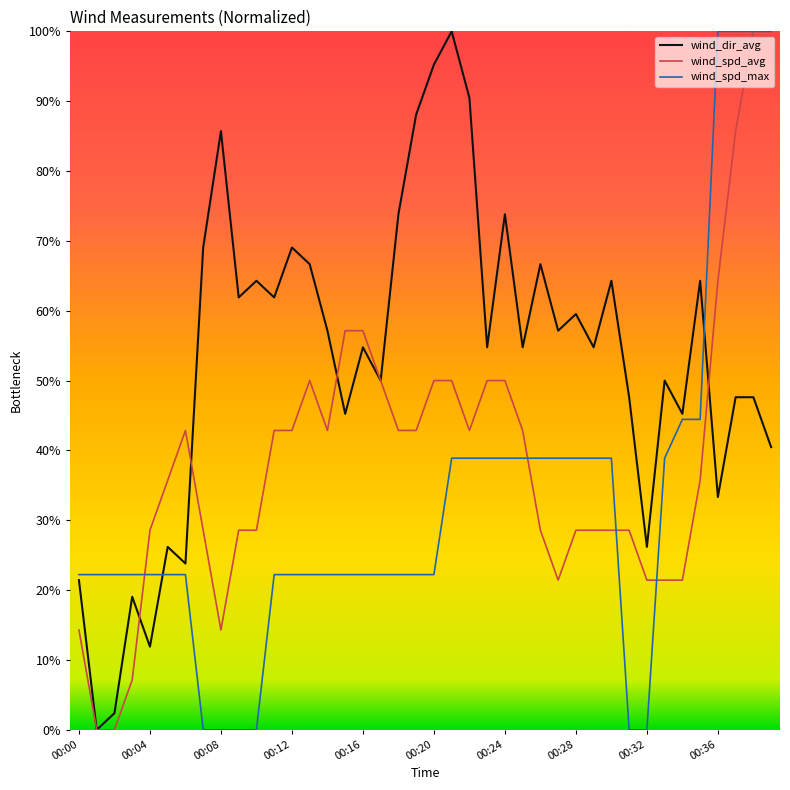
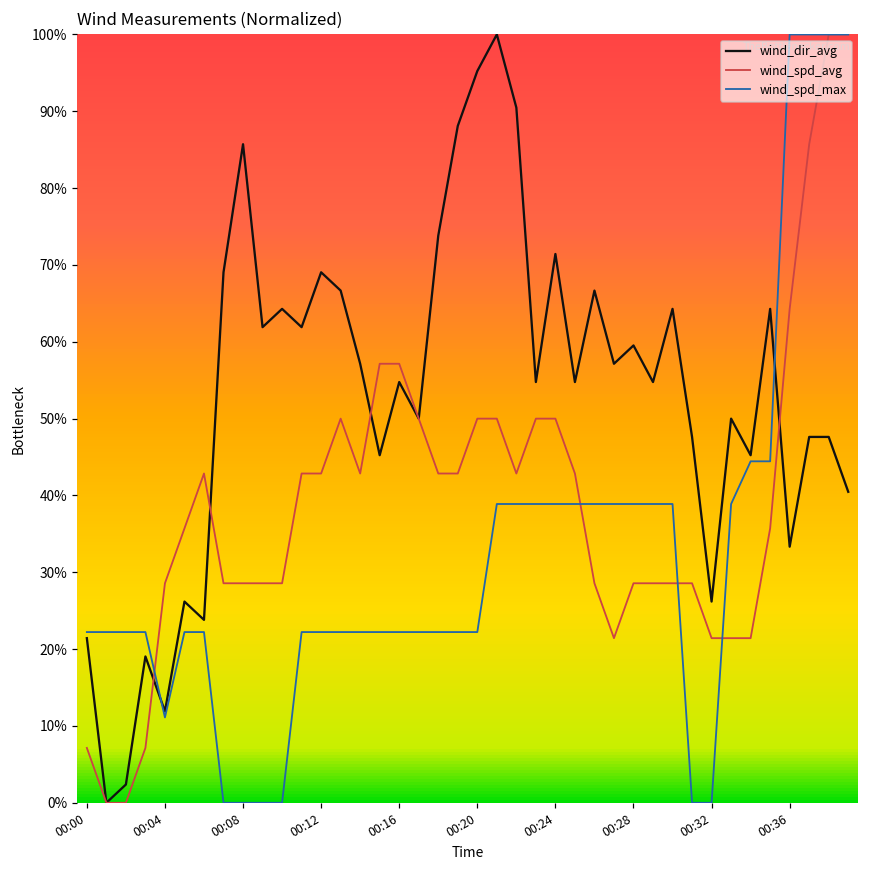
wind_spd_avg, 00:00: 14% -> 7%
wind_spd_max, 00:04: 22% -> 11%
wind_spd_avg, 00:08: 14% -> 29%
wind_dir_avg, 00:24: 74% -> 71%
